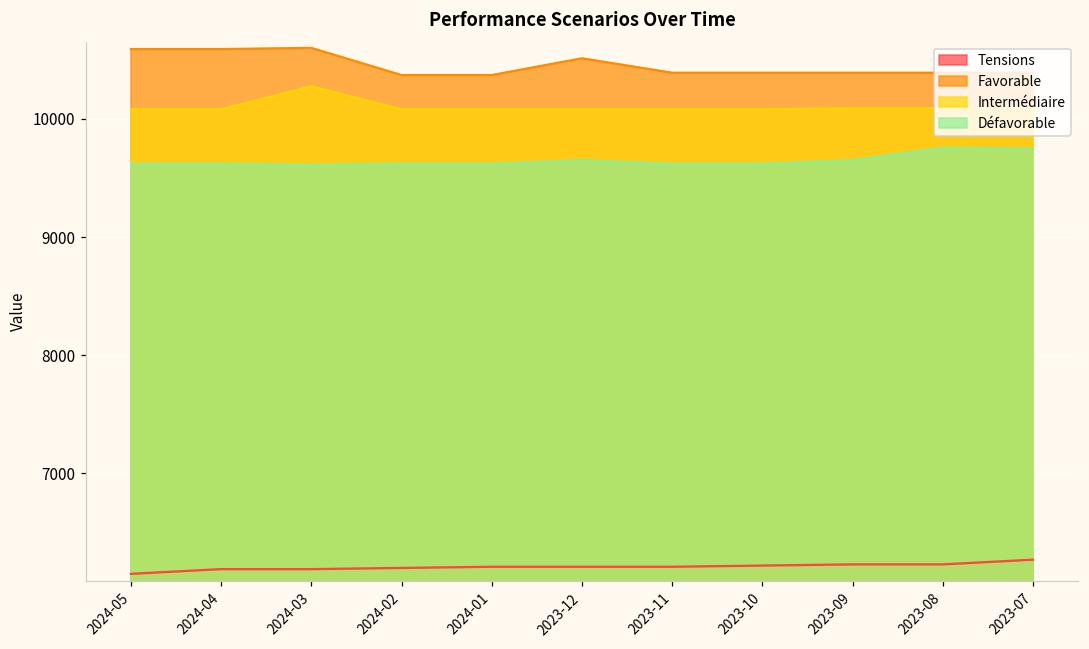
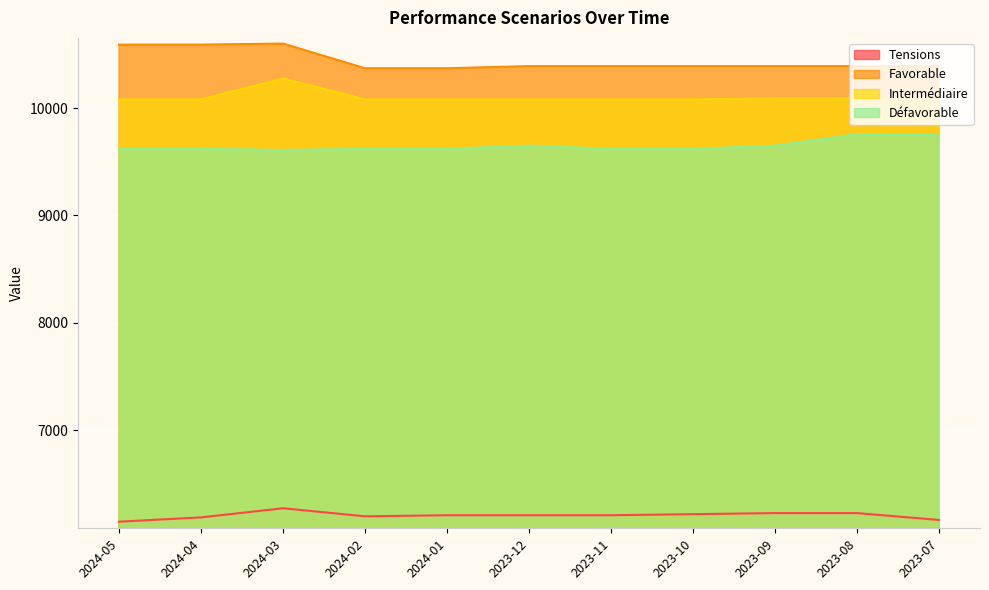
Tensions, 2024-03: 6190 -> 6280
Favorable, 2023-12: 10510 -> 10390
Tensions, 2023-07: 6270 -> 6170
